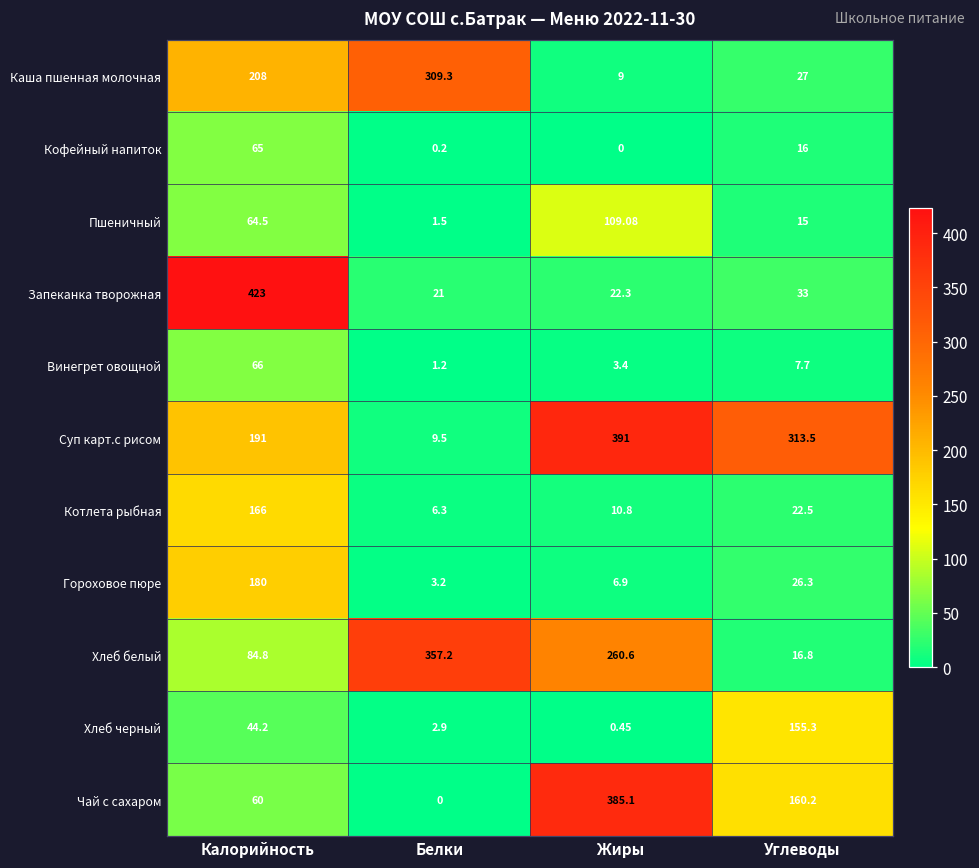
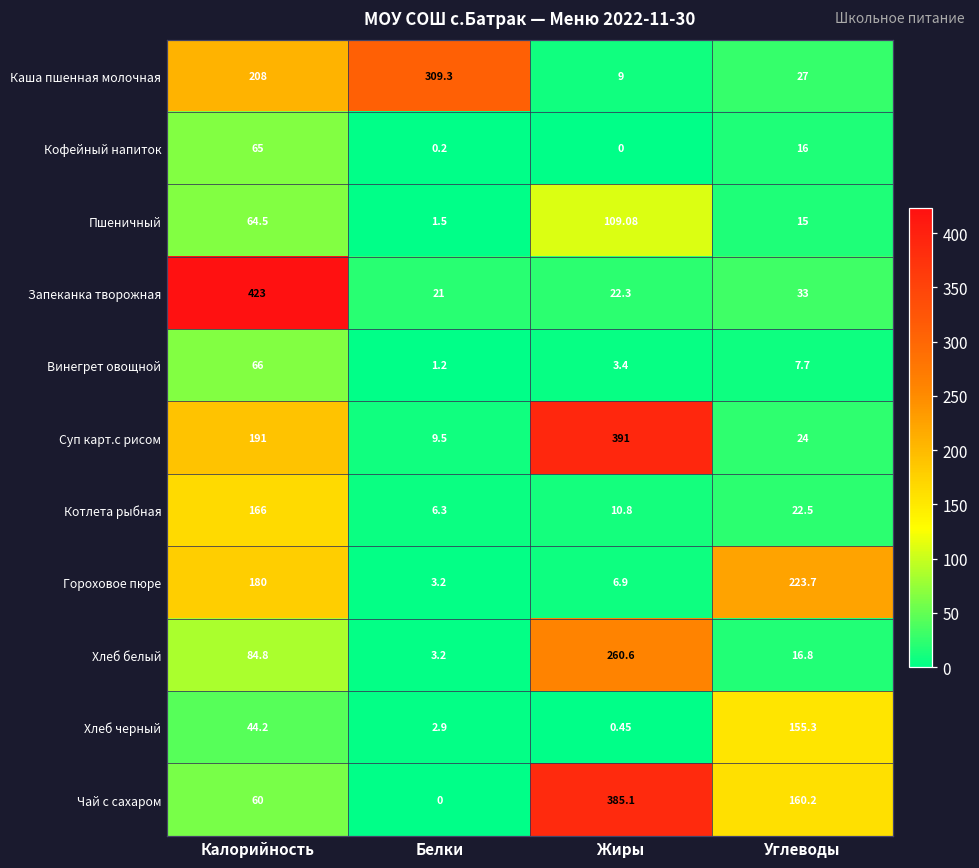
Суп карт.с рисом, Углеводы: 313.5 -> 24
Гороховое пюре, Углеводы: 26.3 -> 223.7
Хлеб белый, Белки: 357.2 -> 3.2
